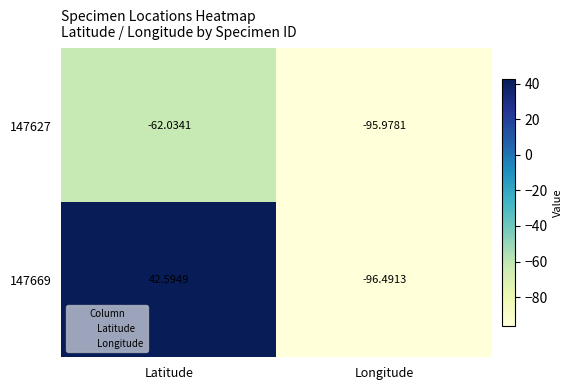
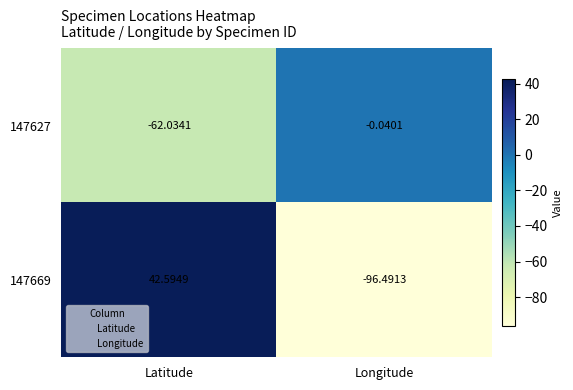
147627, Longitude: -95.9781 -> -0.0401
